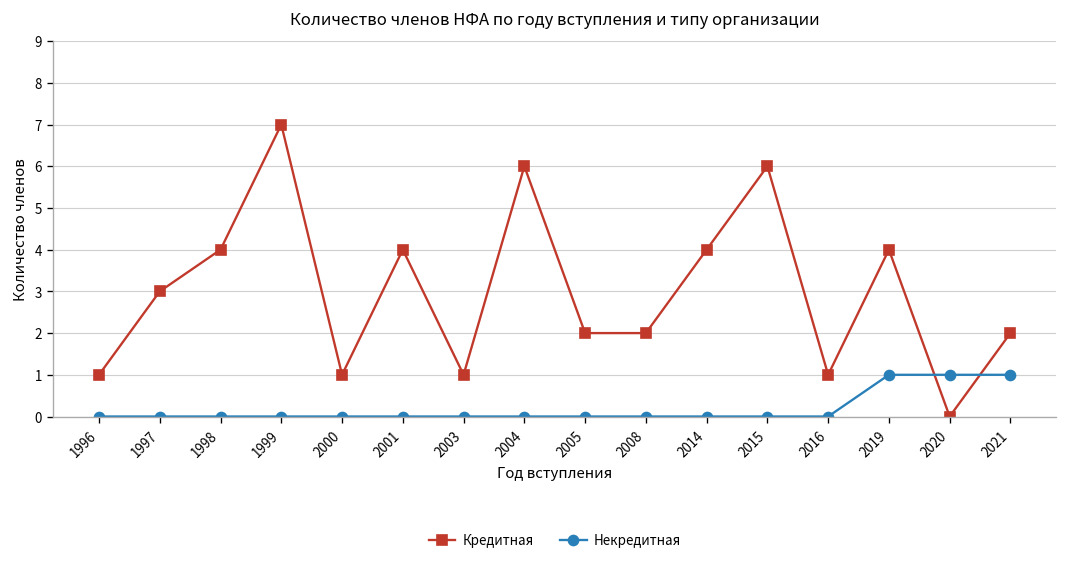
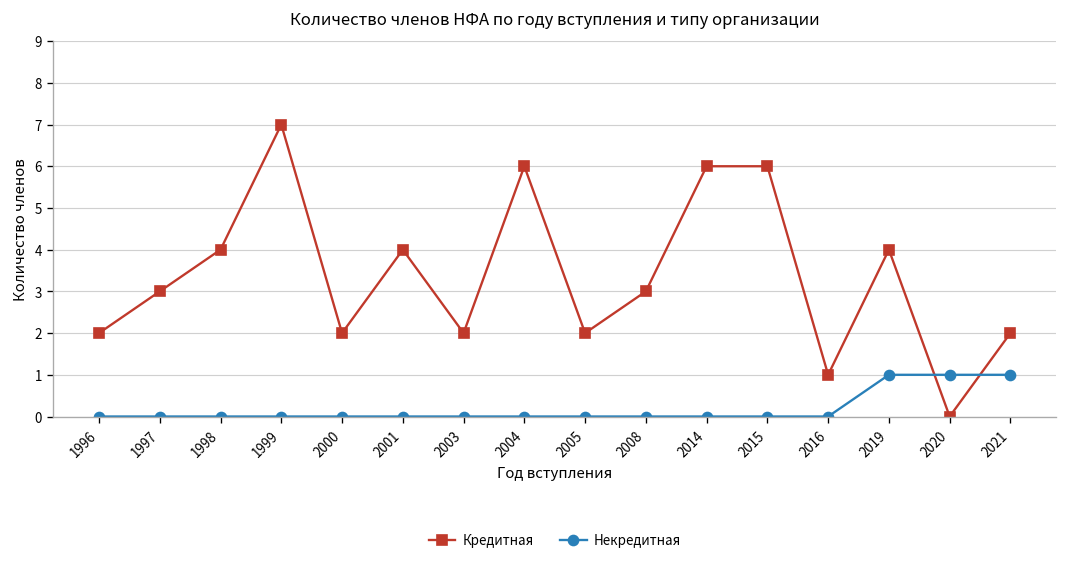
Кредитная, 1996: 1 -> 2
Кредитная, 2000: 1 -> 2
Кредитная, 2003: 1 -> 2
Кредитная, 2008: 2 -> 3
Кредитная, 2014: 4 -> 6
